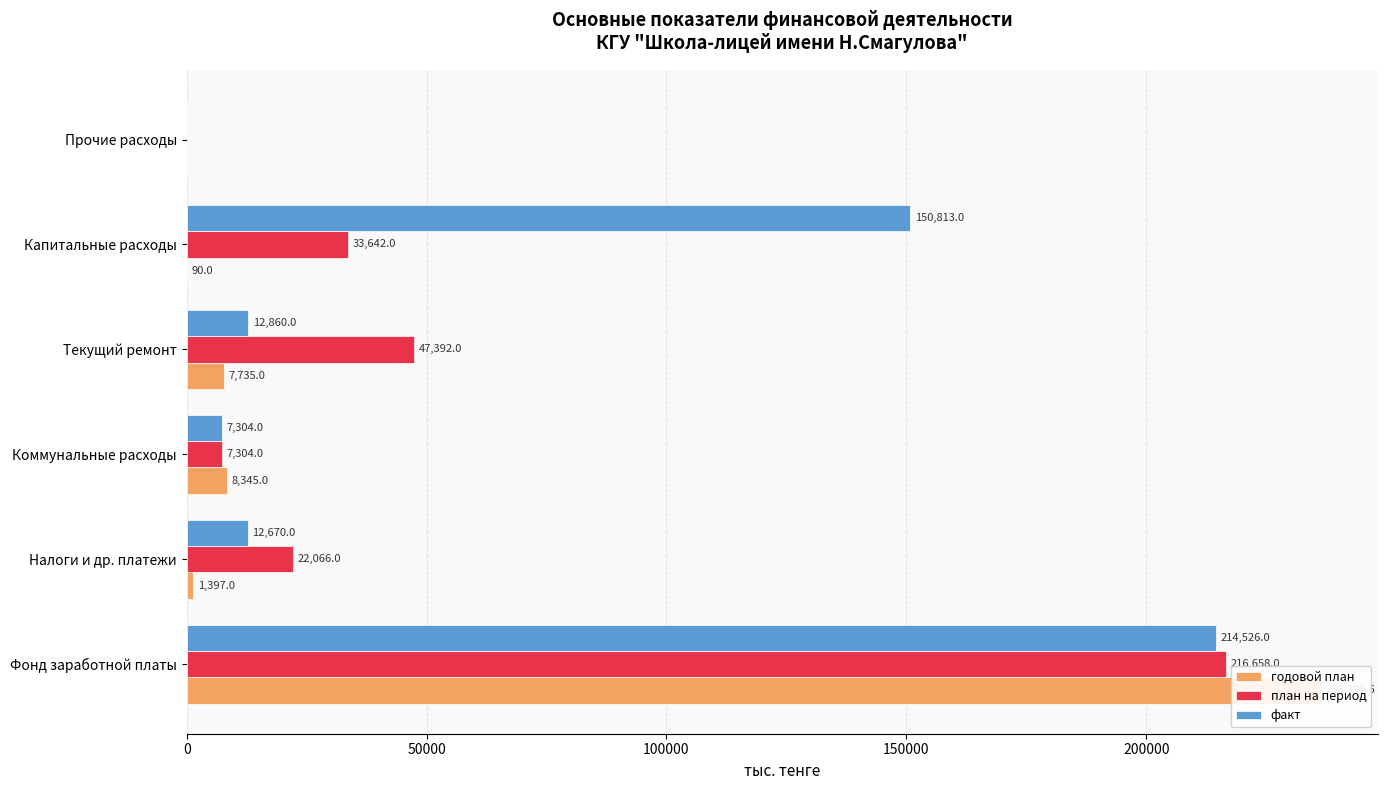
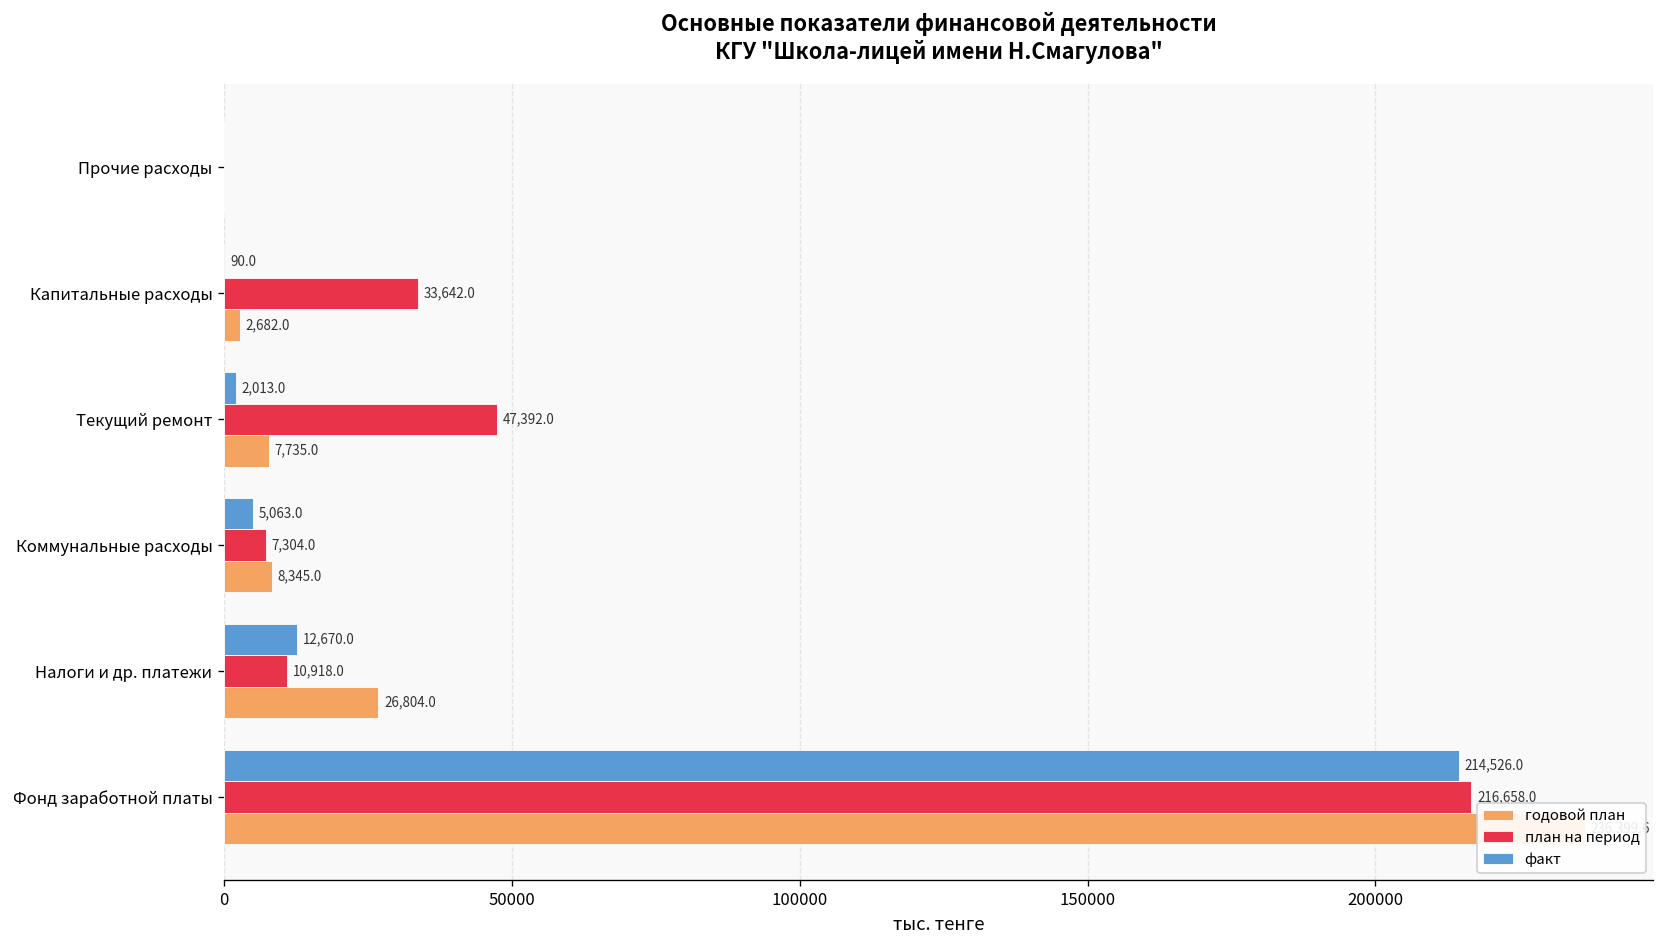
факт, Капитальные расходы: 150,813.0 -> 90.0
годовой план, Капитальные расходы: 90.0 -> 2,682.0
факт, Текущий ремонт: 12,860.0 -> 2,013.0
факт, Коммунальные расходы: 7,304.0 -> 5,063.0
план на период, Налоги и др. платежи: 22,066.0 -> 10,918.0
годовой план, Налоги и др. платежи: 1,397.0 -> 26,804.0
